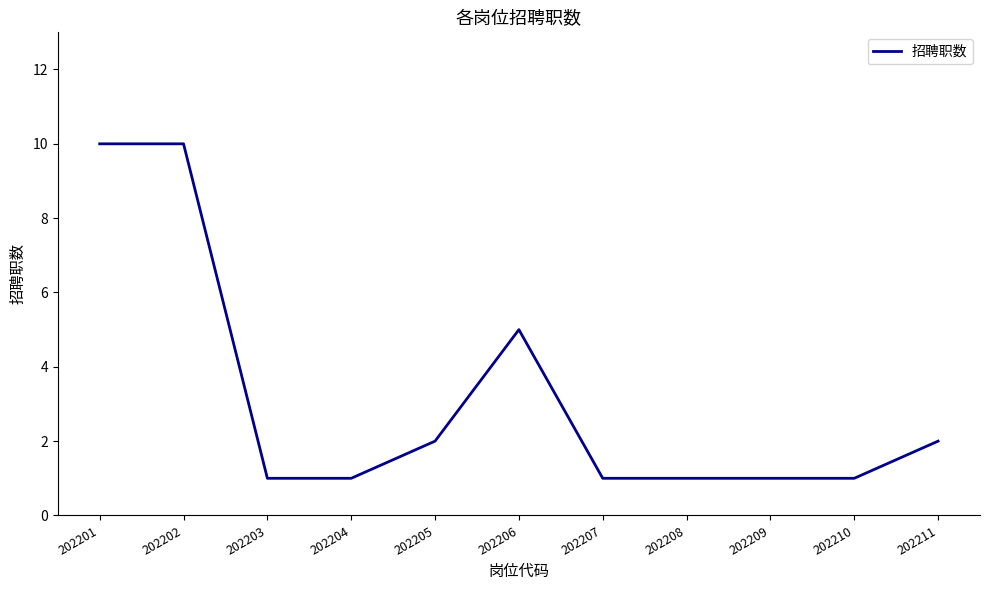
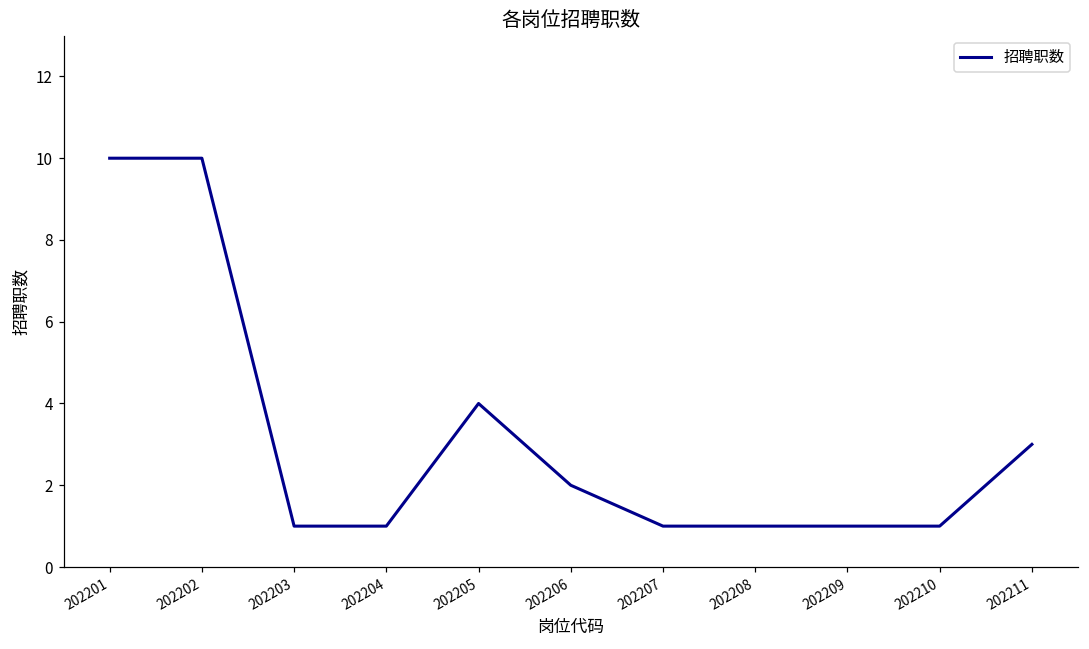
202205: 2 -> 4
202206: 5 -> 2
202211: 2 -> 3
